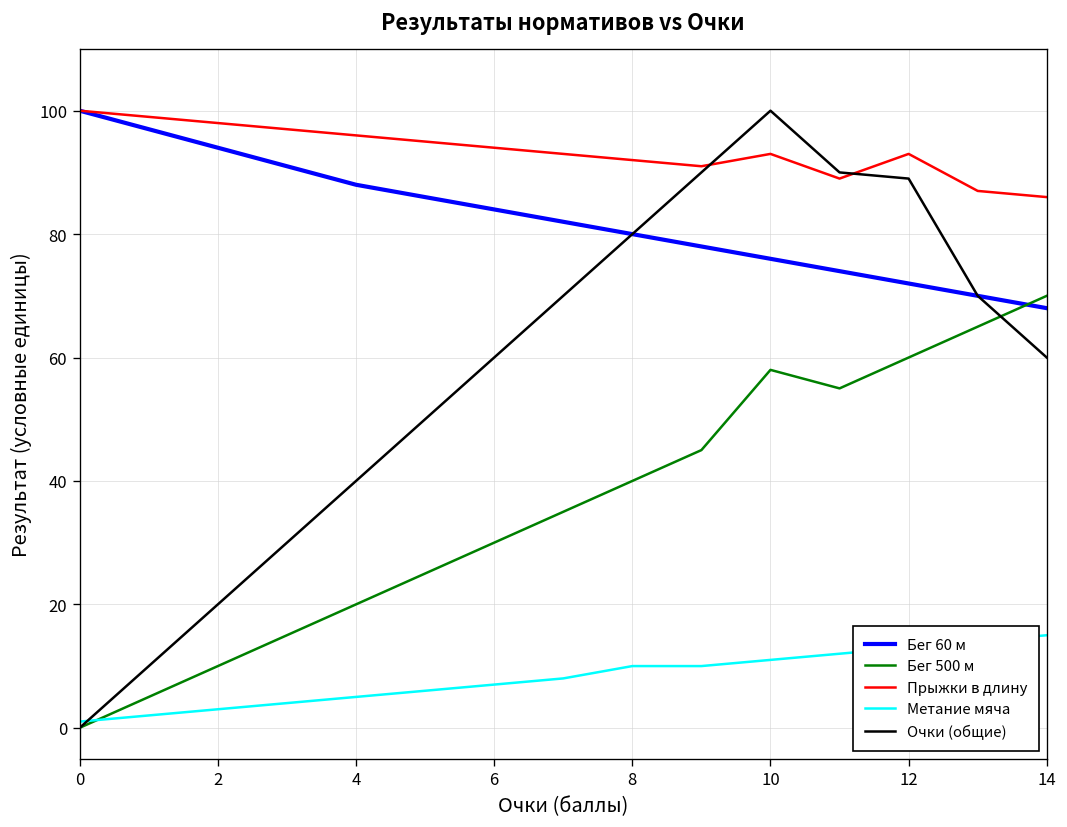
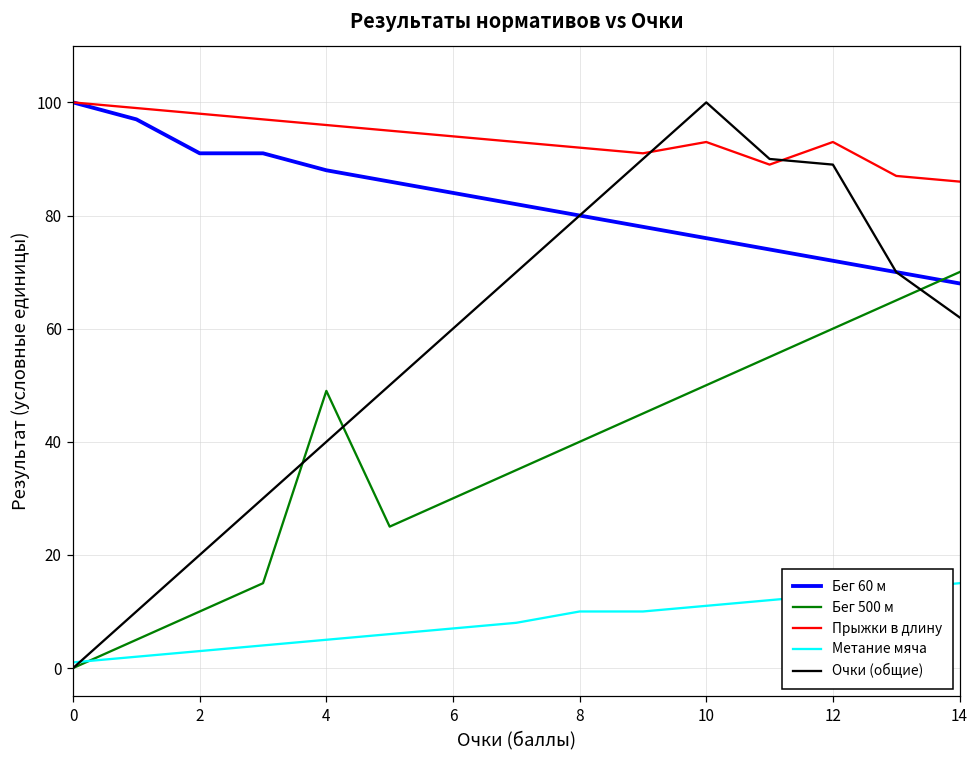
Бег 60 м, 2: 94 -> 91
Бег 500 м, 4: 20 -> 49
Бег 500 м, 10: 58 -> 50
Очки (общие), 14: 60 -> 62
